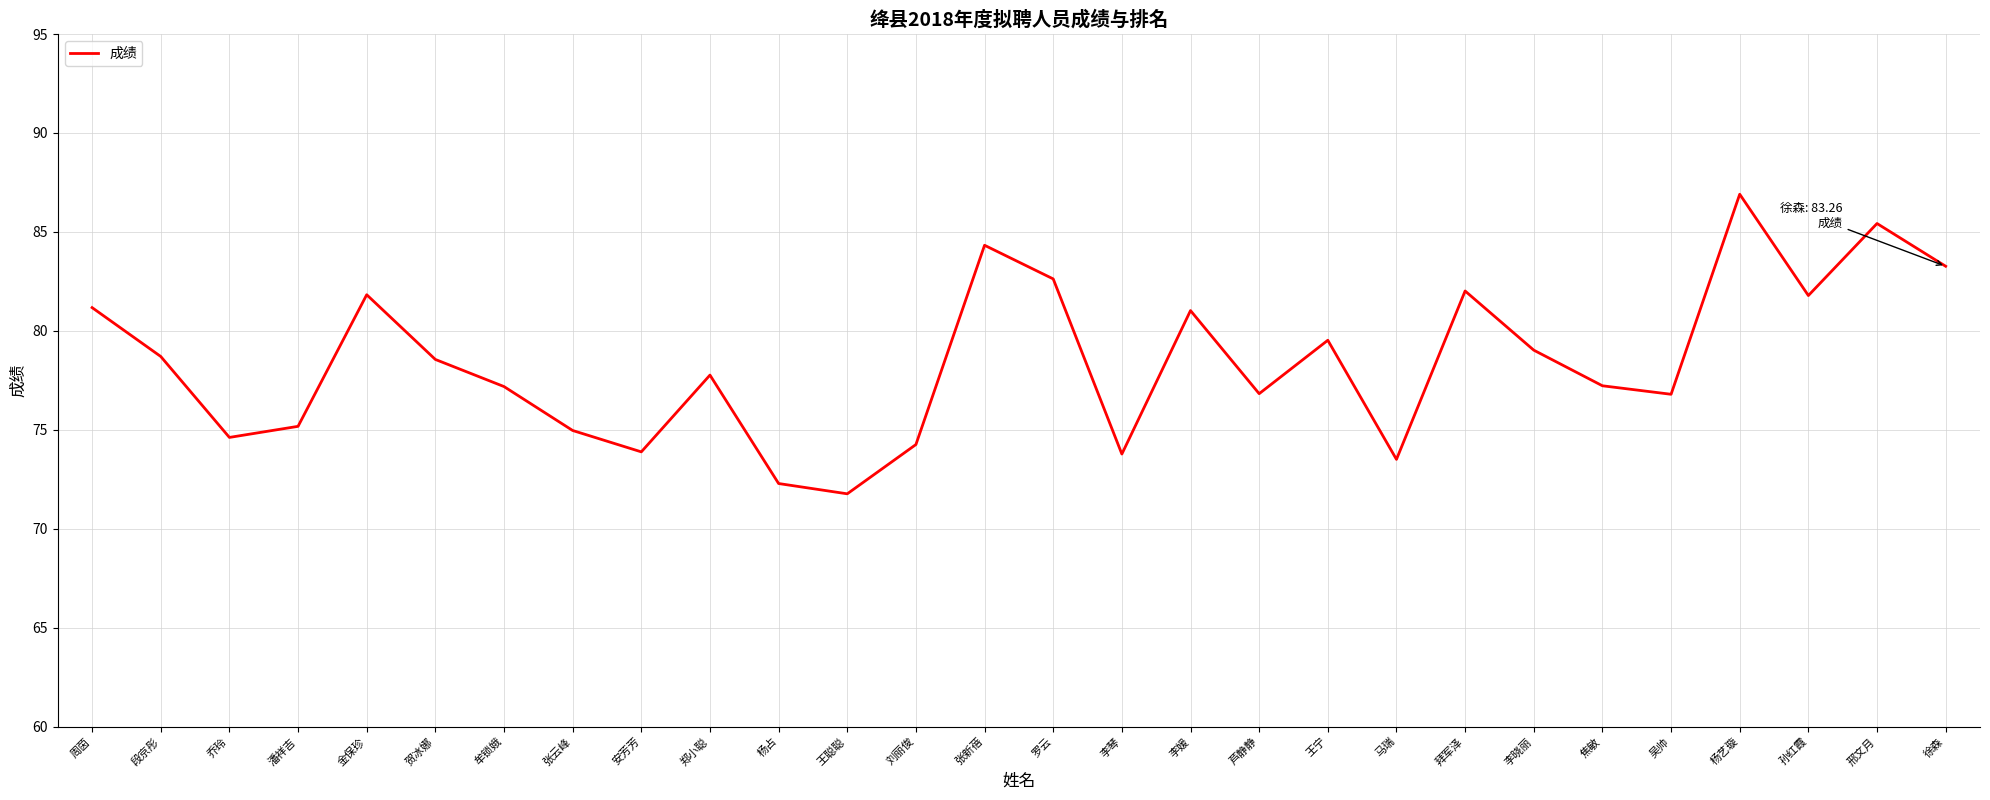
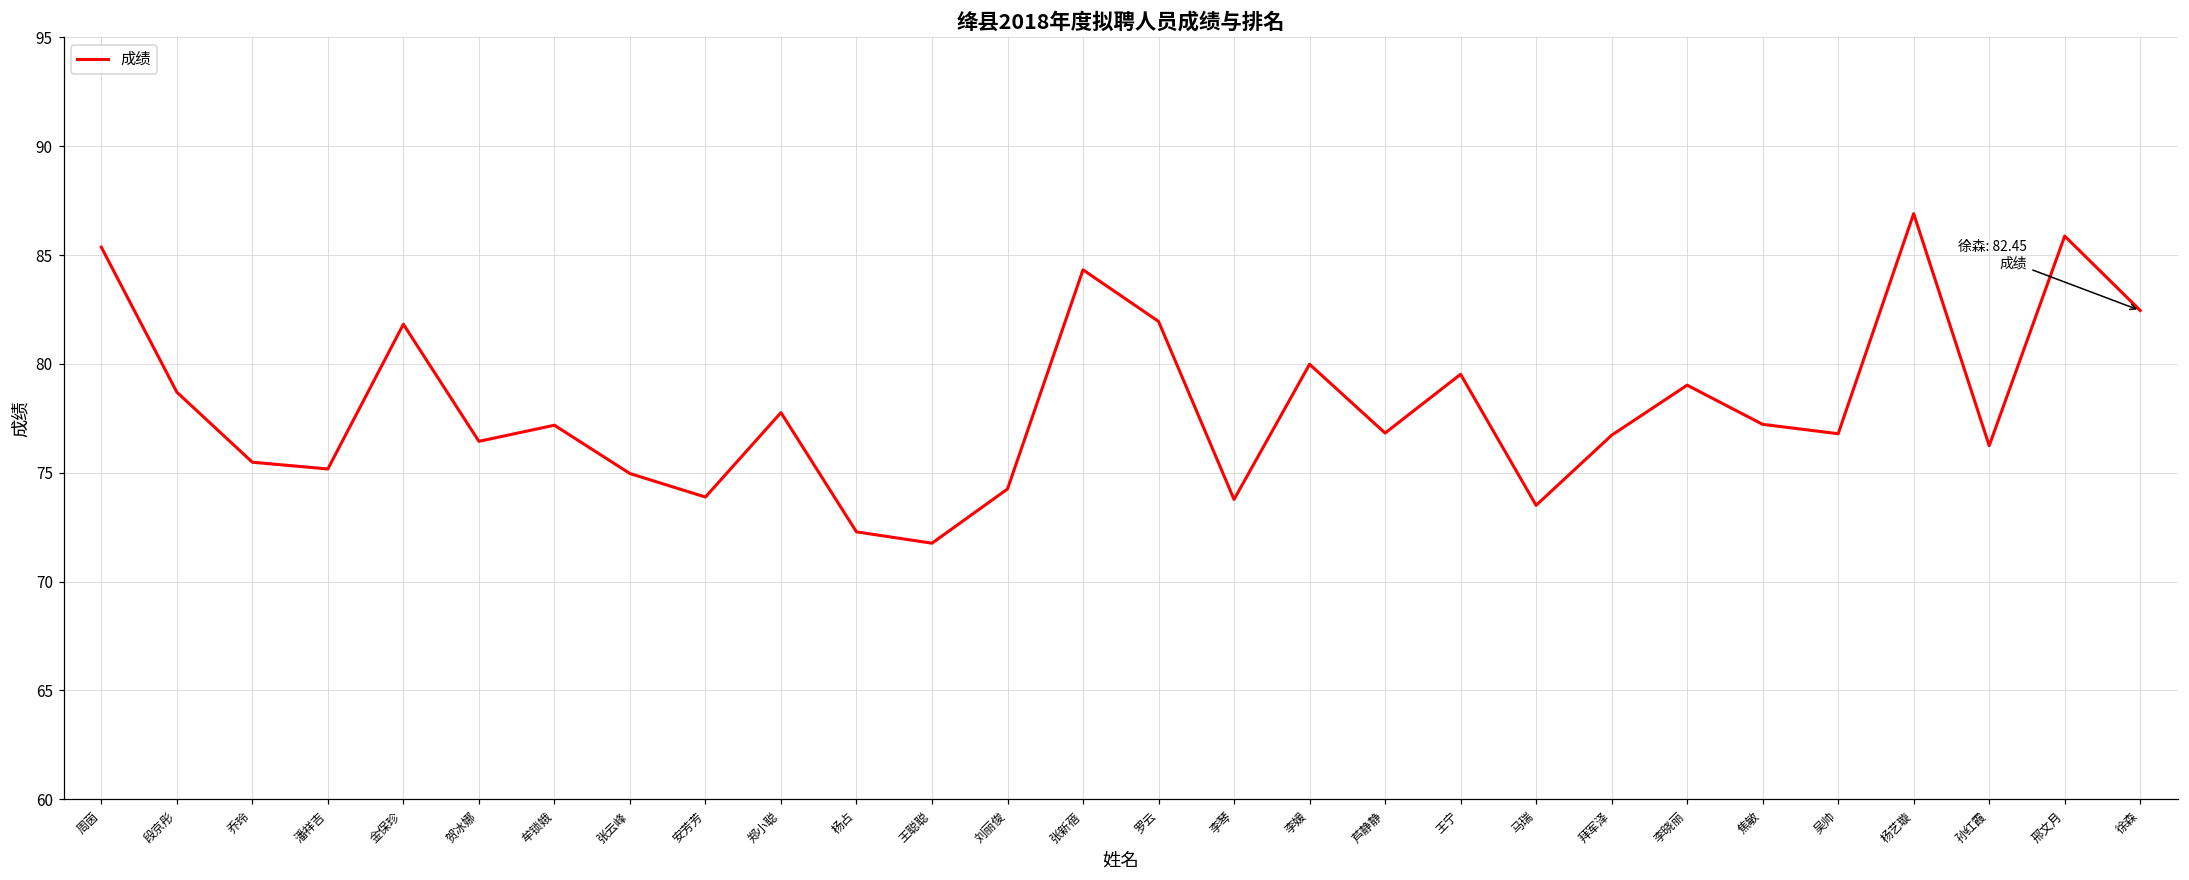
周茵: 81.2 -> 85.4
乔玲: 74.6 -> 75.5
贺冰娜: 78.6 -> 76.4
罗云: 82.6 -> 82.0
李媛: 81.0 -> 80.0
拜军泽: 82.0 -> 76.7
孙红霞: 81.8 -> 76.2
邢文月: 85.4 -> 85.9
徐森: 83.26 -> 82.45
